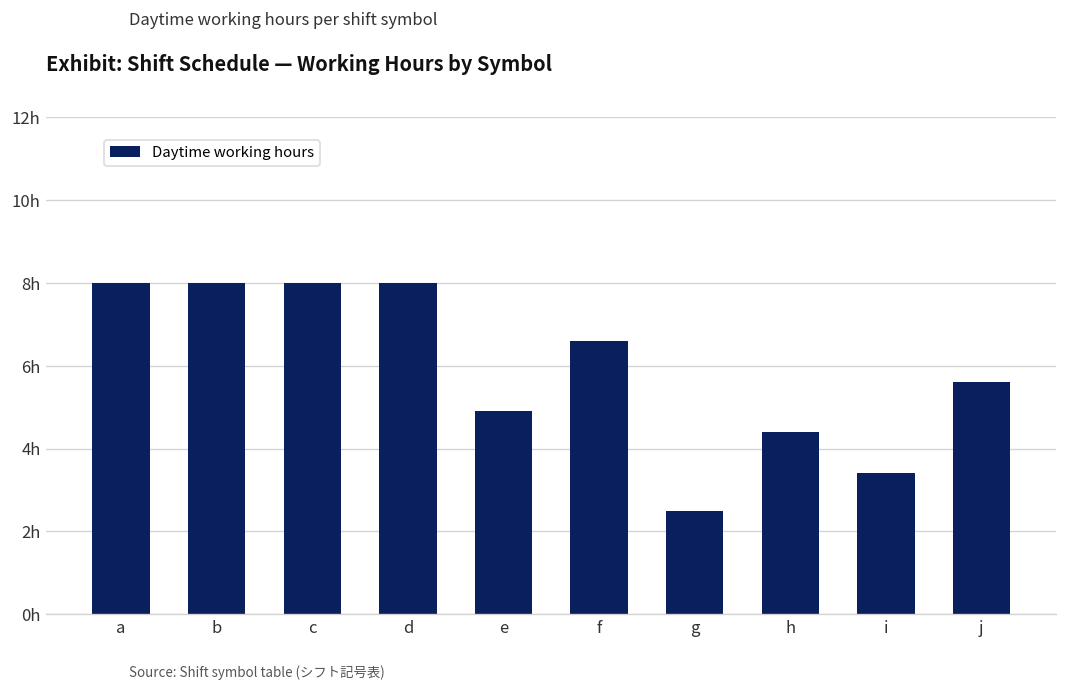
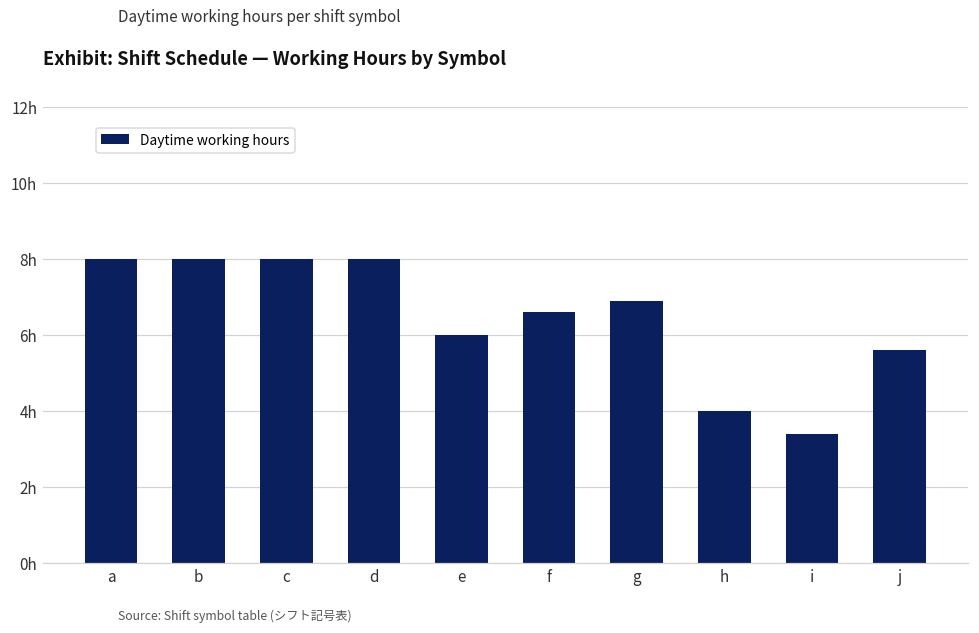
e: 4.9h -> 6.0h
g: 2.5h -> 6.9h
h: 4.4h -> 4.0h
